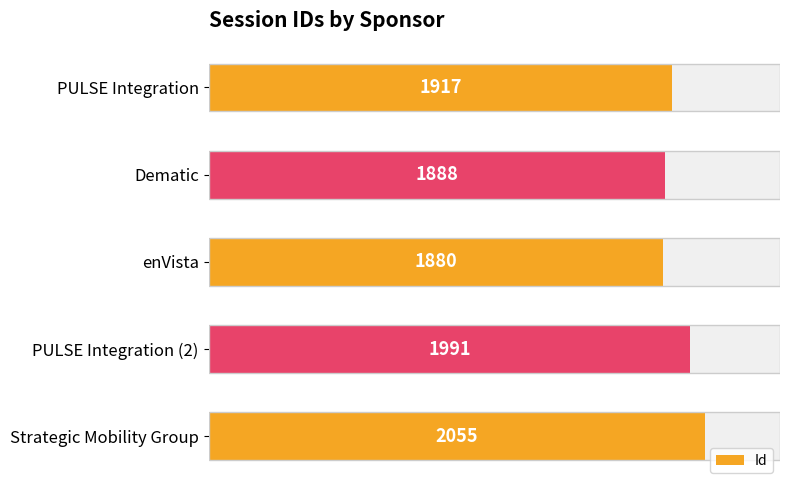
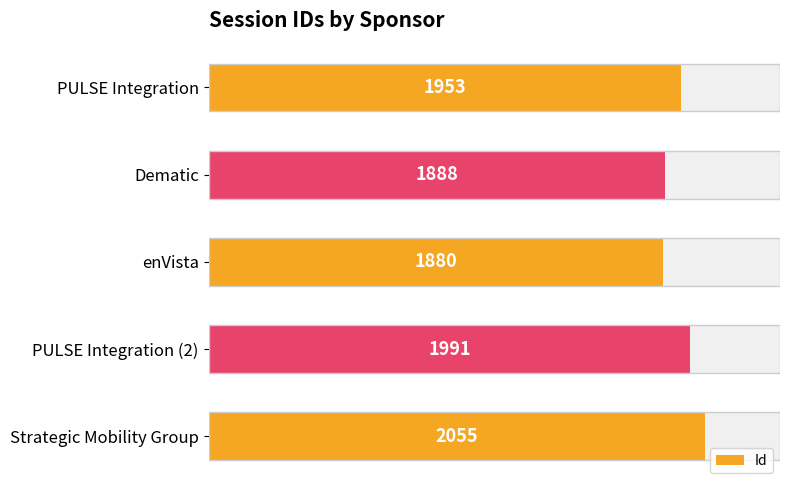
Id, PULSE Integration: 1917 -> 1953
